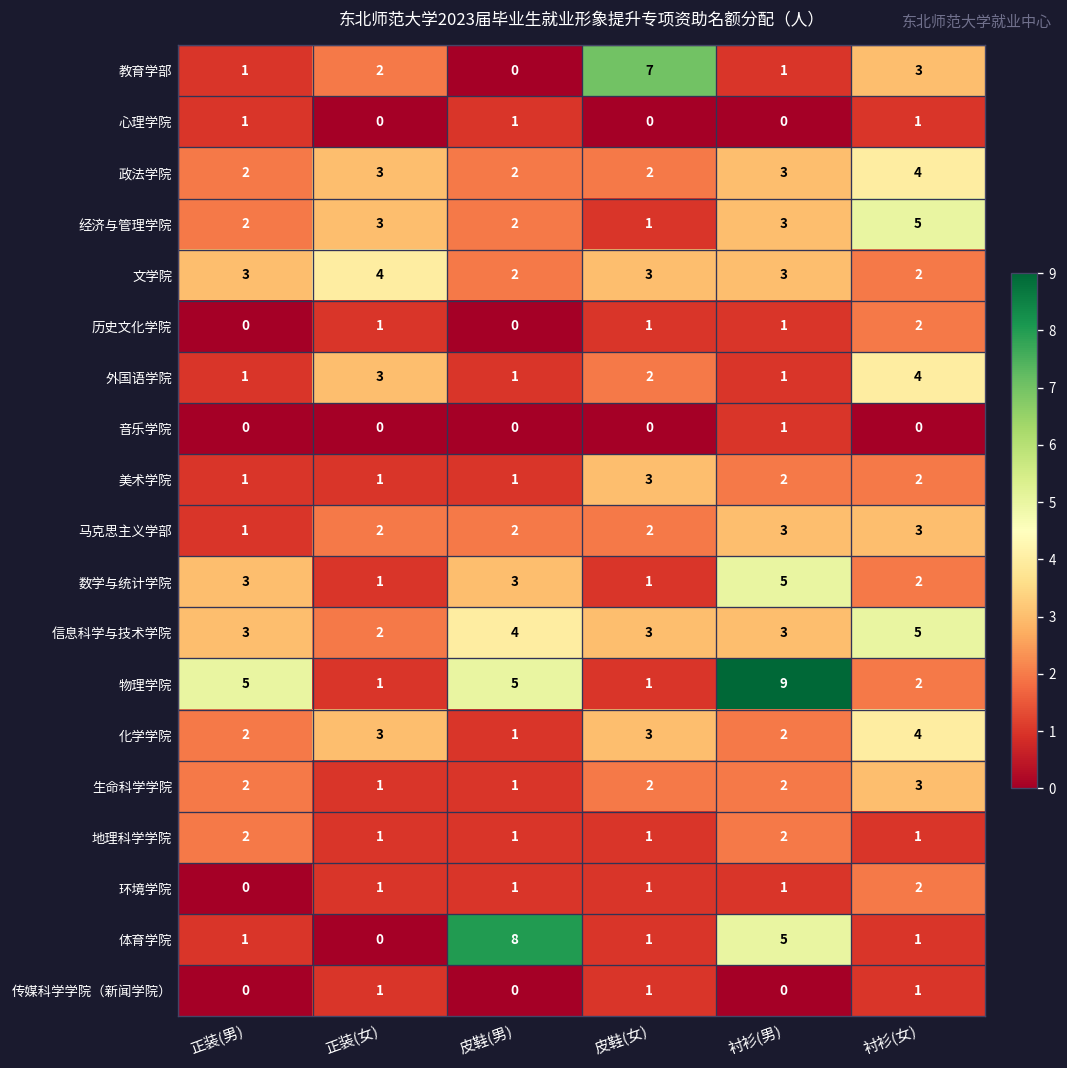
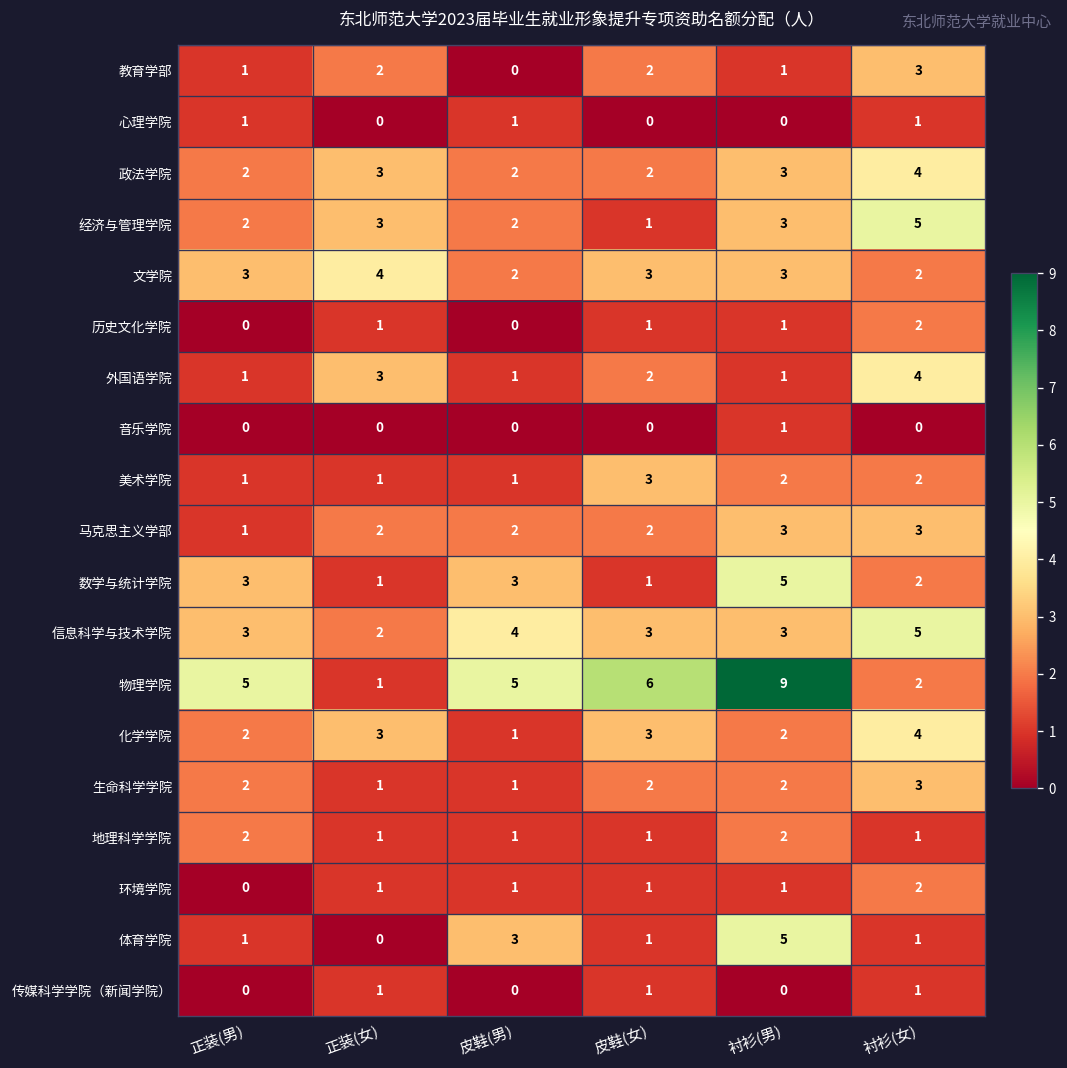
教育学部, 皮鞋(女): 7 -> 2
物理学院, 皮鞋(女): 1 -> 6
体育学院, 皮鞋(男): 8 -> 3
